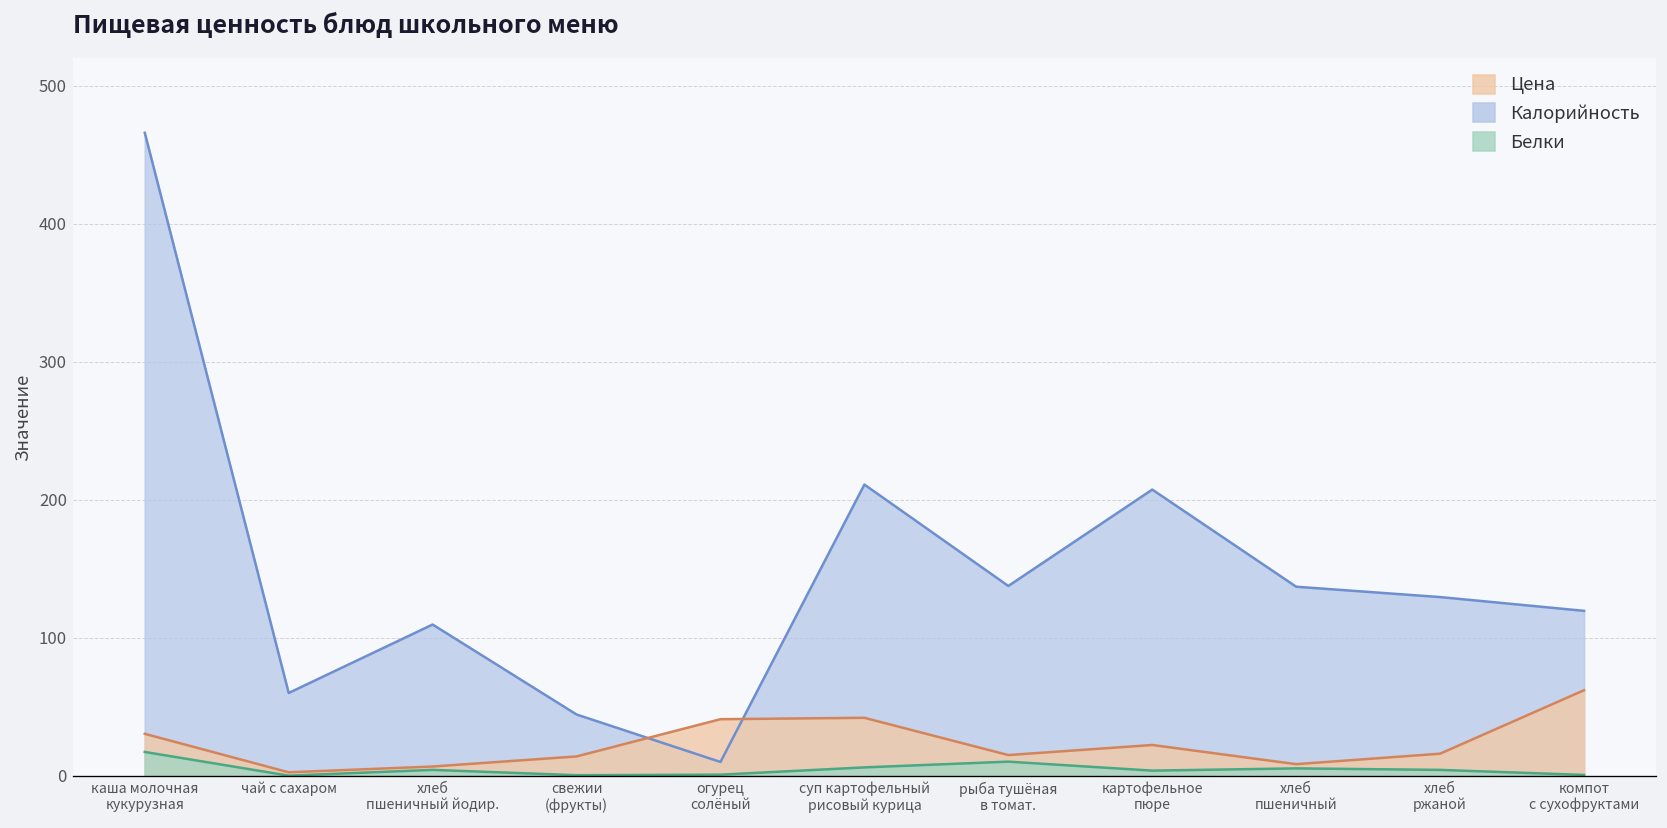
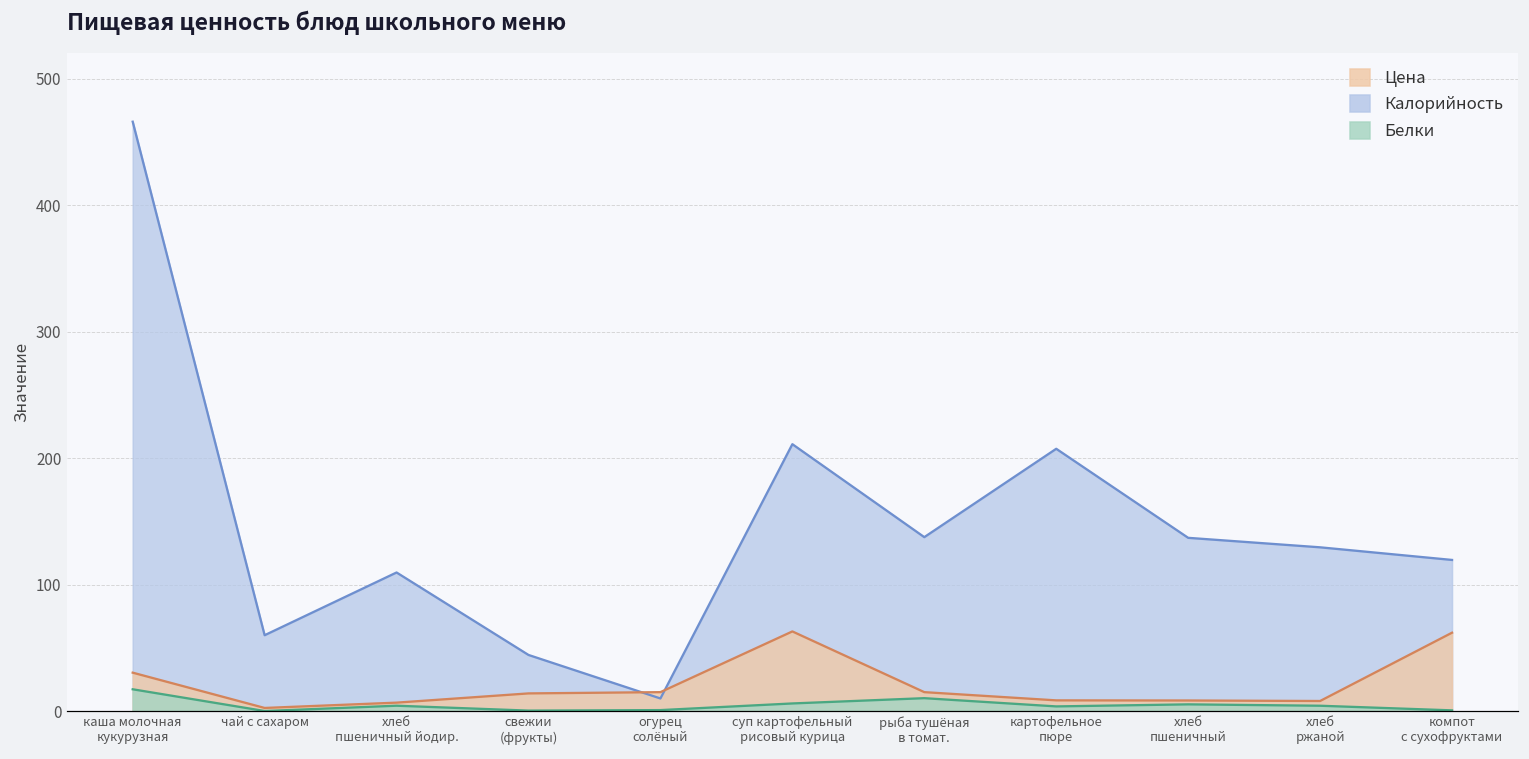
Цена, огурец солёный: 41 -> 15
Цена, суп картофельный рисовый курица: 42 -> 63
Цена, картофельное пюре: 22 -> 9
Цена, хлеб ржаной: 16 -> 8
